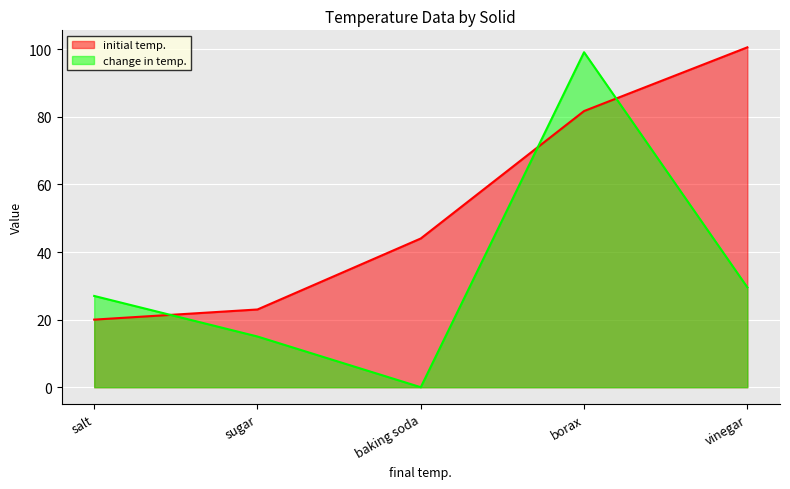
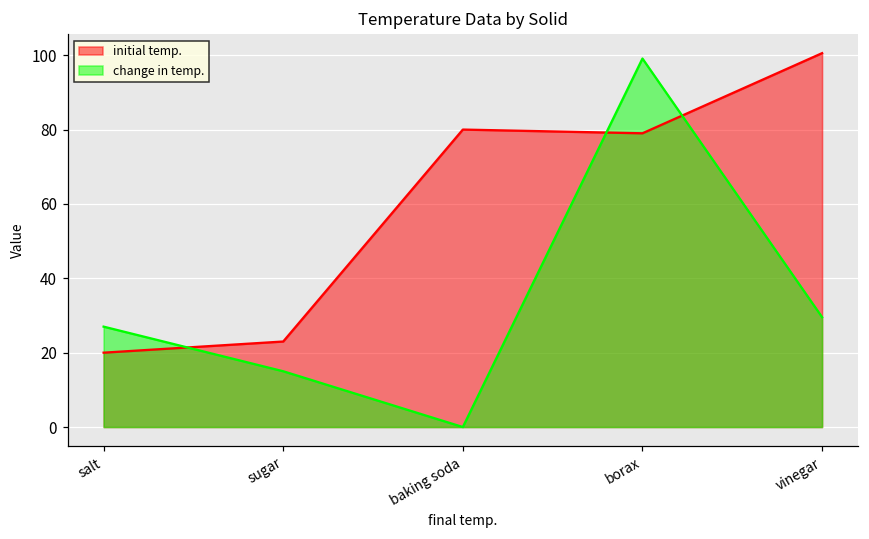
initial temp., baking soda: 44 -> 80
initial temp., borax: 82 -> 79
